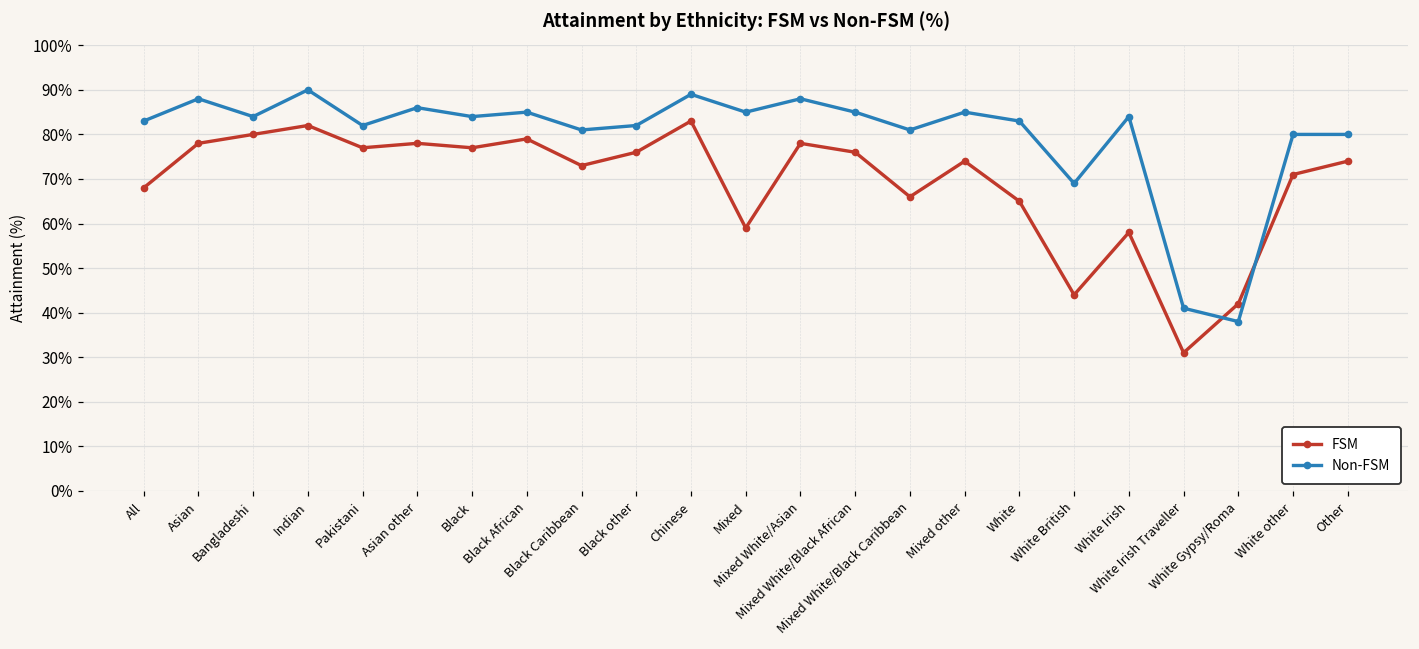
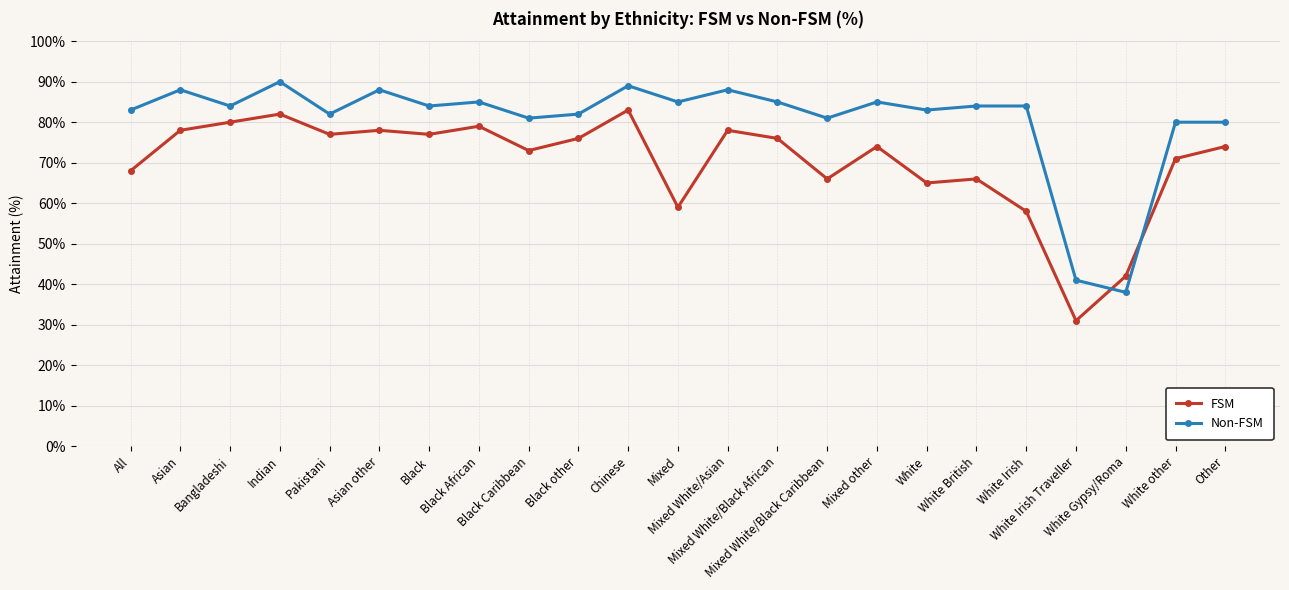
Non-FSM, Asian other: 86% -> 88%
FSM, White British: 44% -> 66%
Non-FSM, White British: 69% -> 84%
